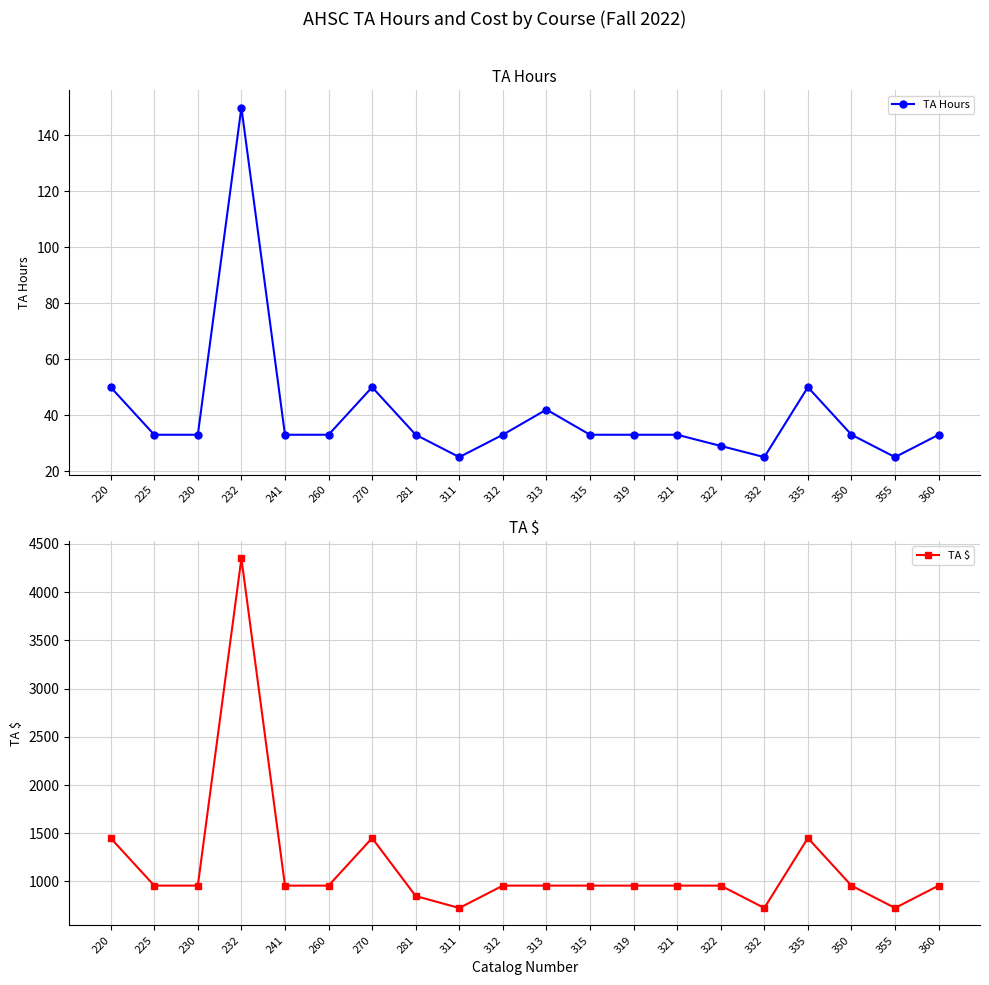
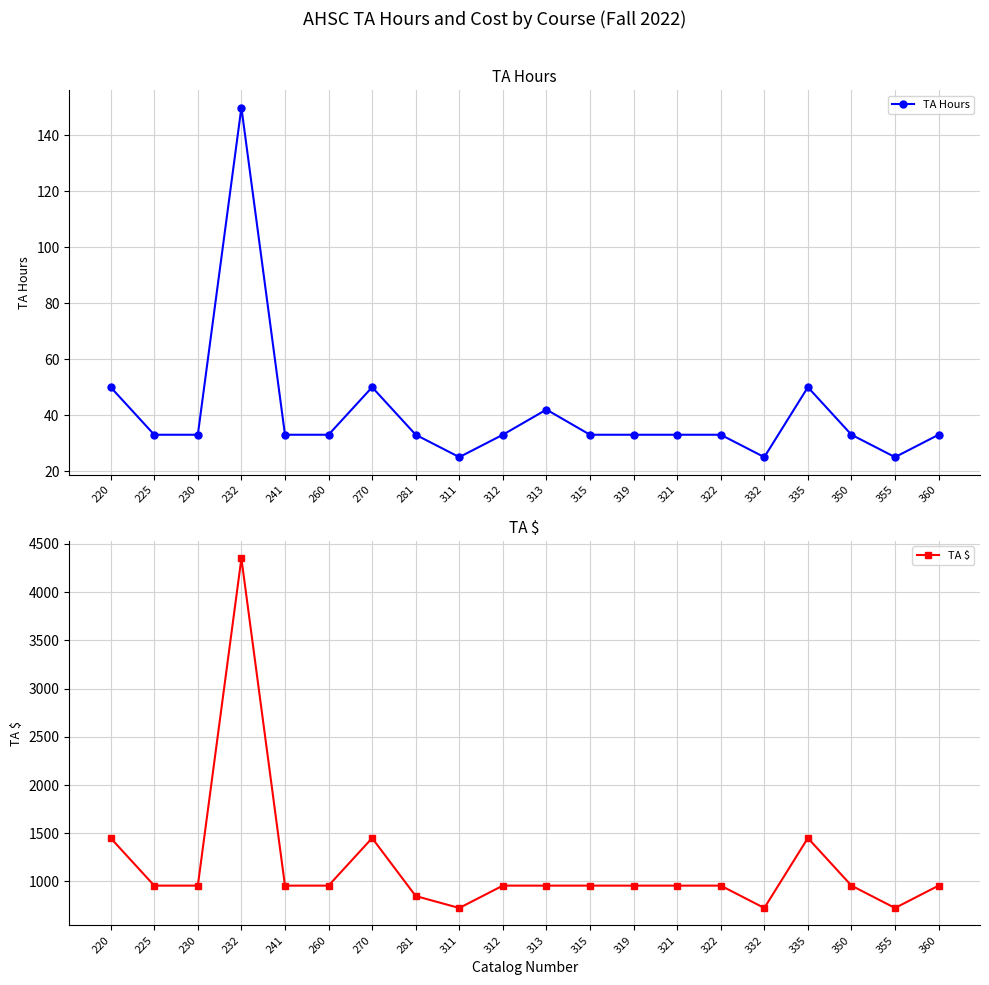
TA Hours, 322: 29 -> 33
